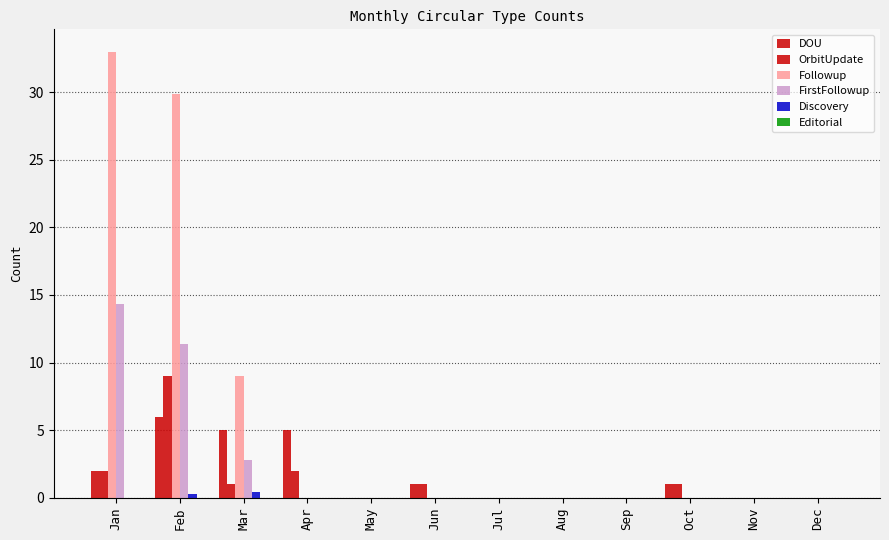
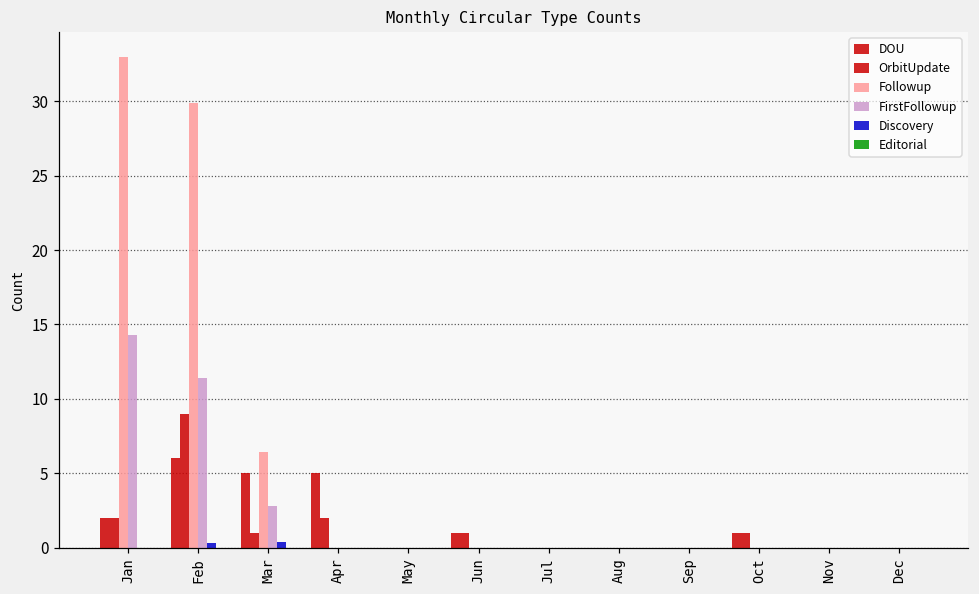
Followup, Mar: 9.0 -> 6.4
